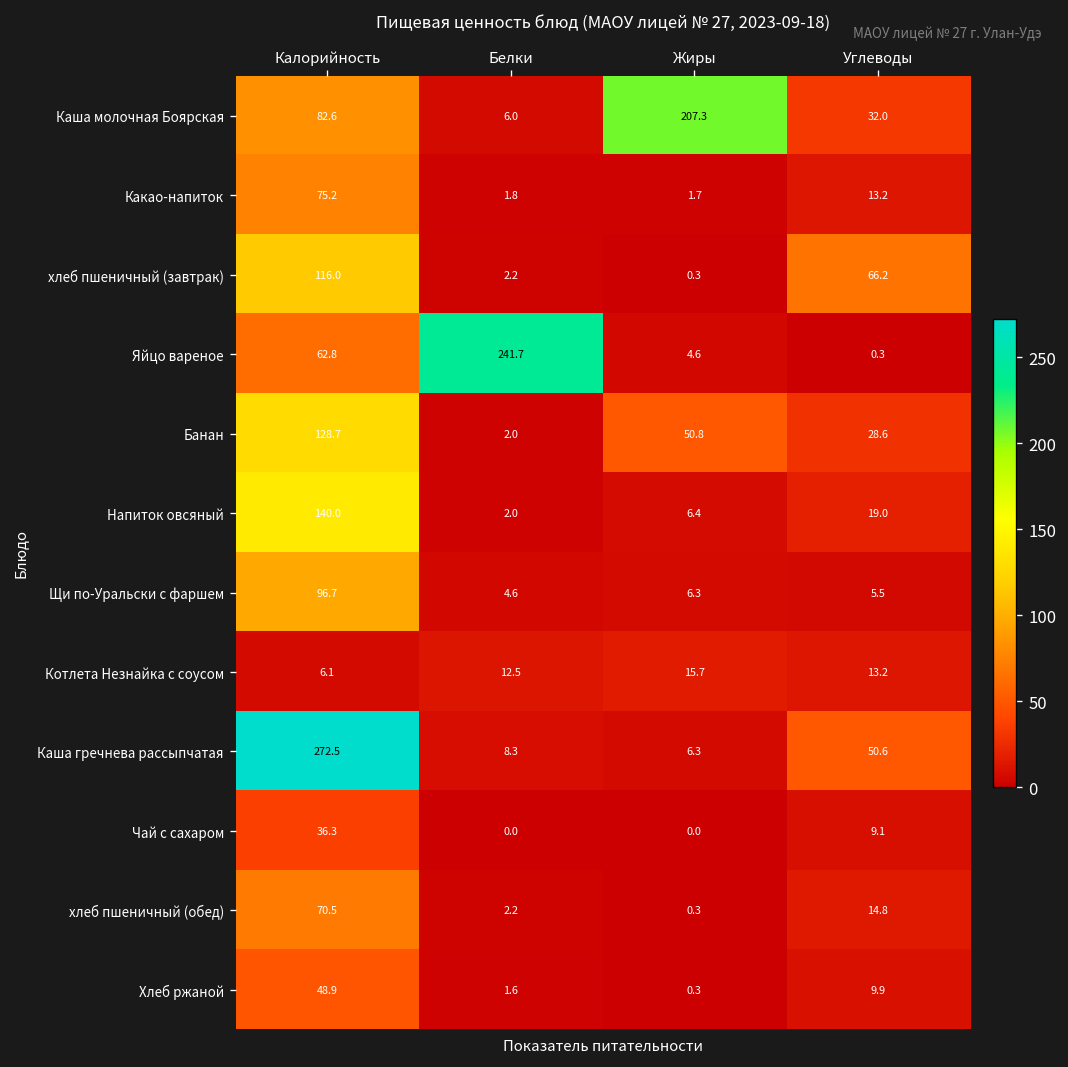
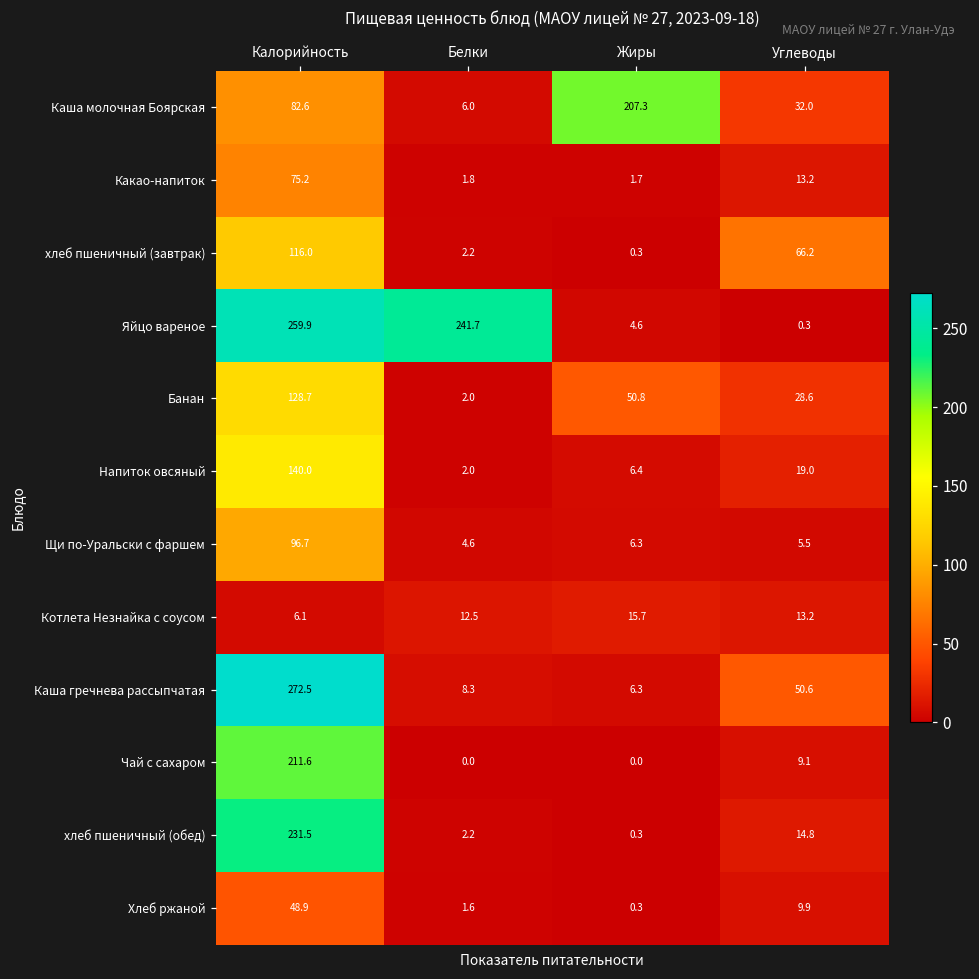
Яйцо вареное, Калорийность: 62.8 -> 259.9
Чай с сахаром, Калорийность: 36.3 -> 211.6
хлеб пшеничный (обед), Калорийность: 70.5 -> 231.5
